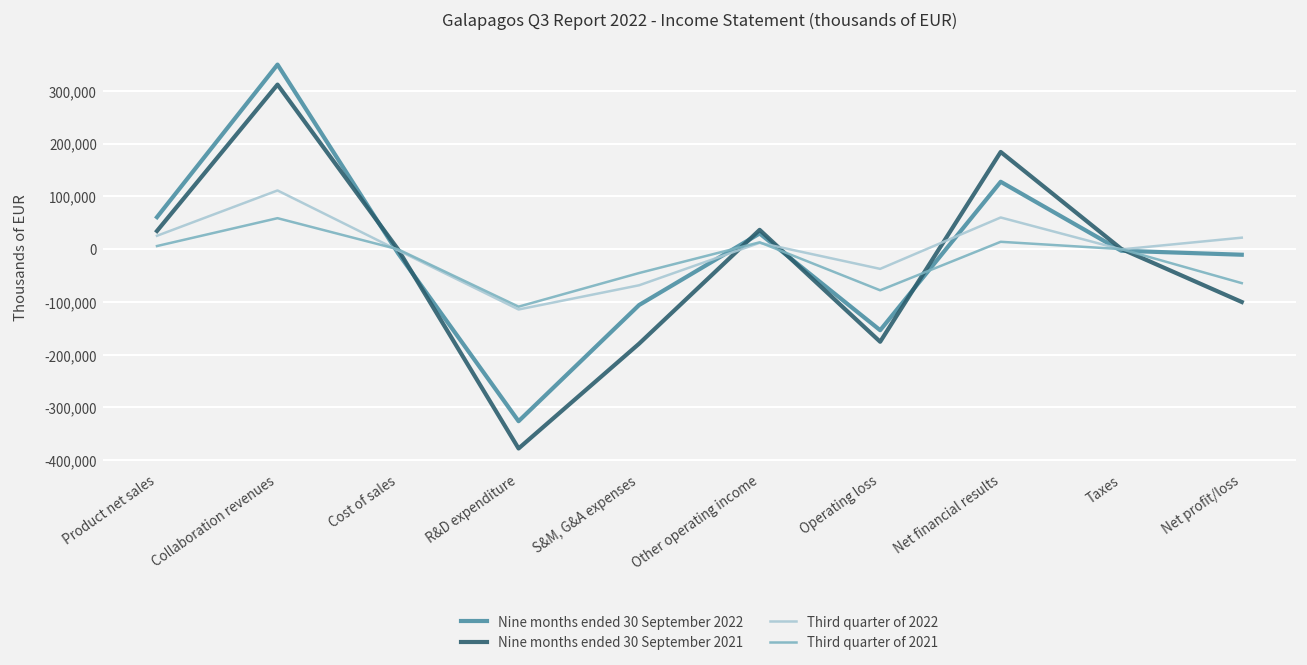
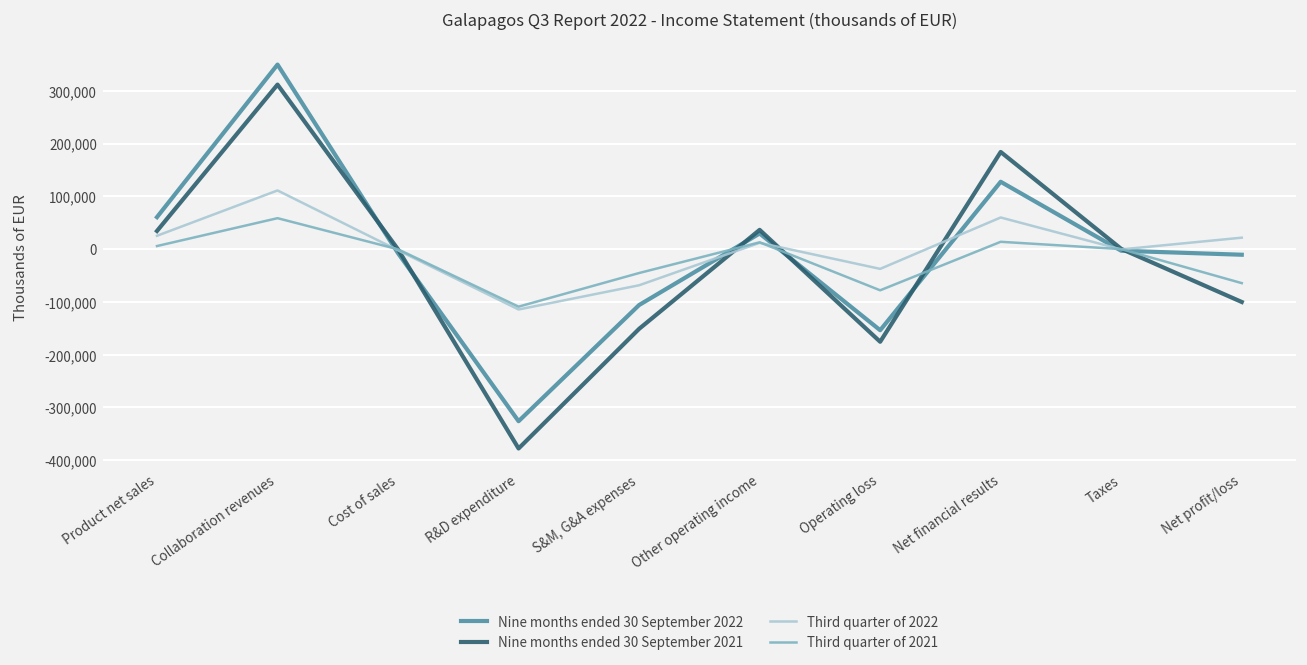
Nine months ended 30 September 2021, S&M, G&A expenses: -180,000 -> -150,000
